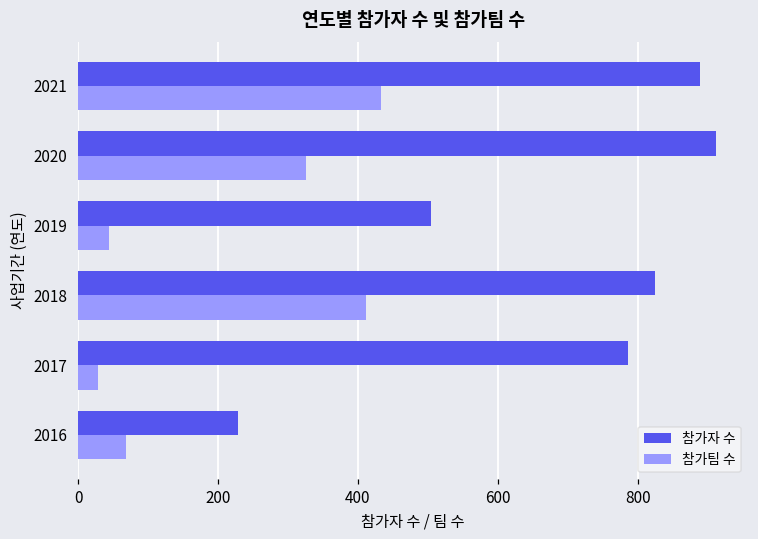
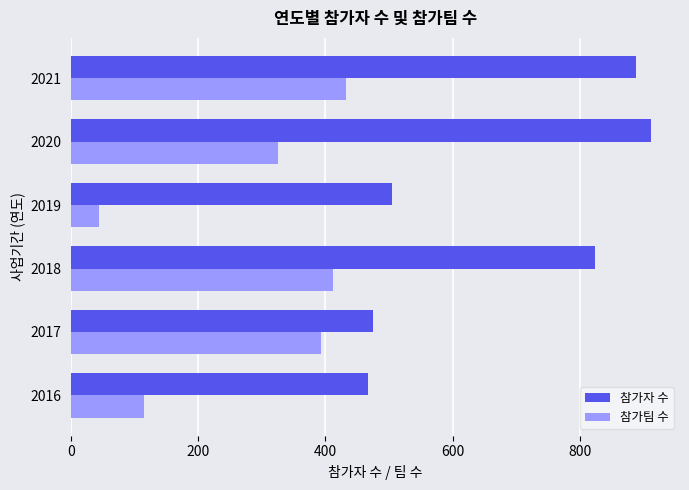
참가자 수, 2017: 790 -> 480
참가팀 수, 2017: 30 -> 390
참가자 수, 2016: 230 -> 470
참가팀 수, 2016: 70 -> 110
